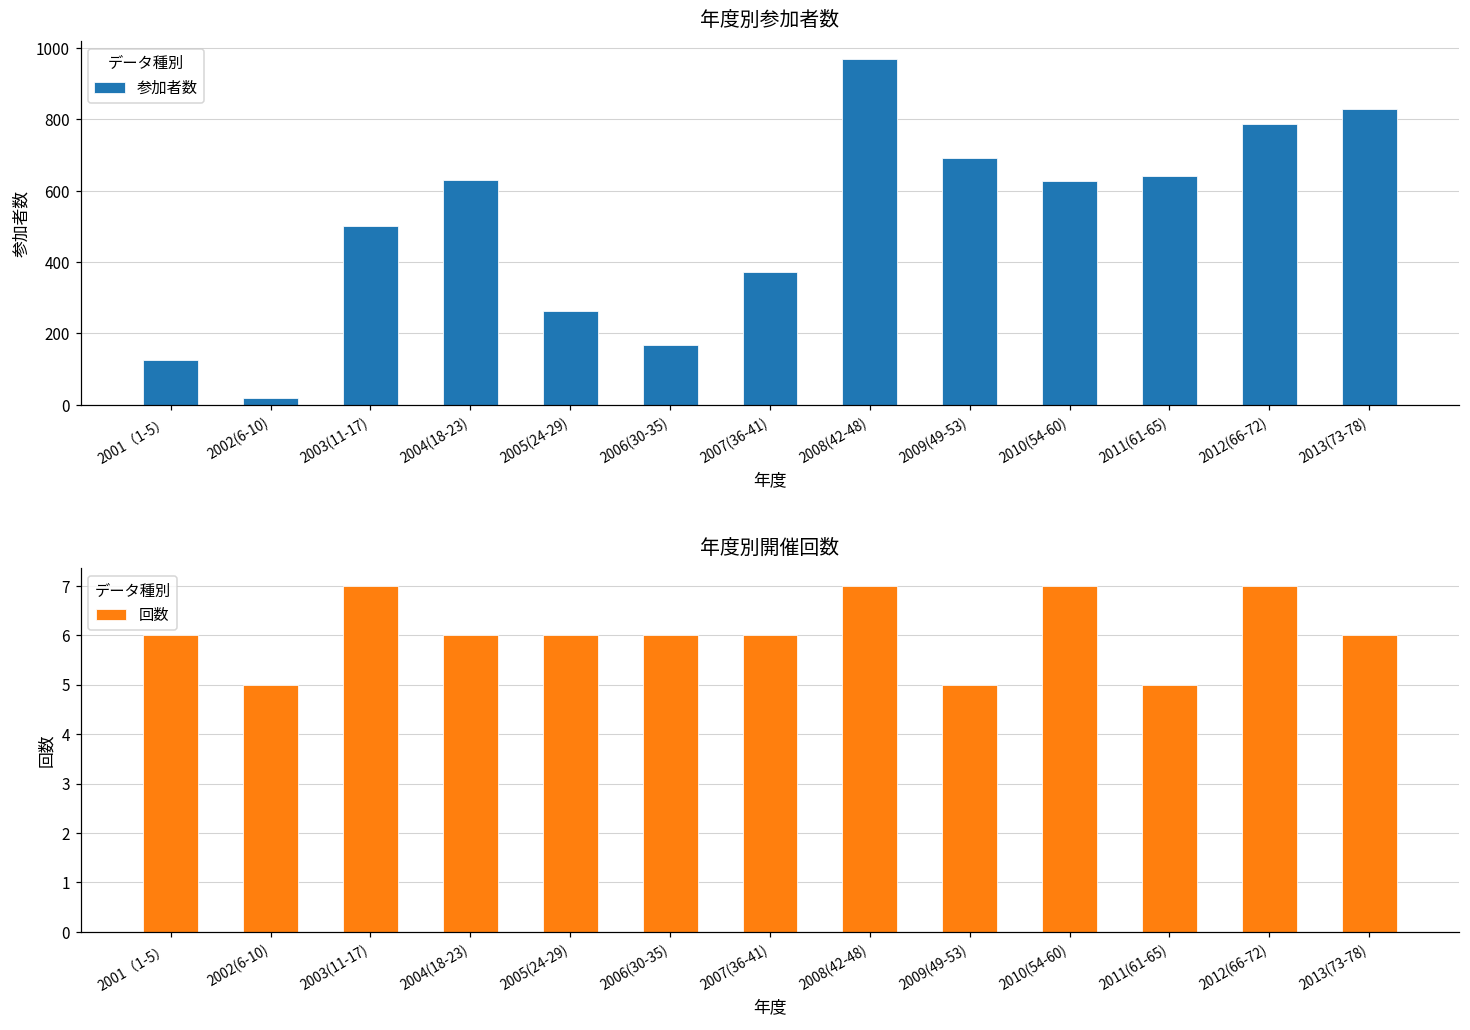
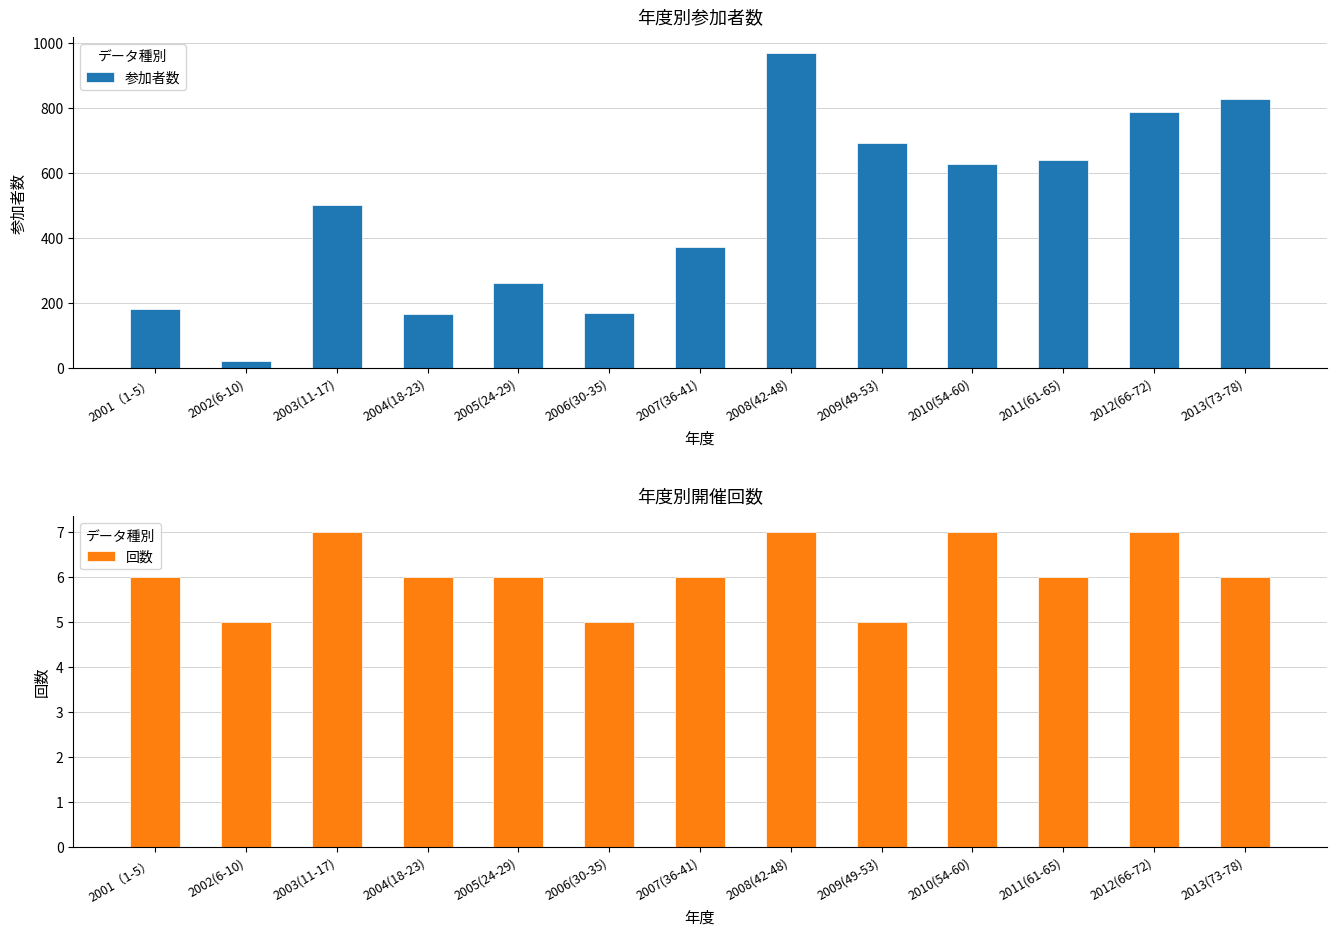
年度別参加者数, 2001（1-5）: 130 -> 180
年度別参加者数, 2004(18-23): 630 -> 170
年度別開催回数, 2006(30-35): 6 -> 5
年度別開催回数, 2011(61-65): 5 -> 6
